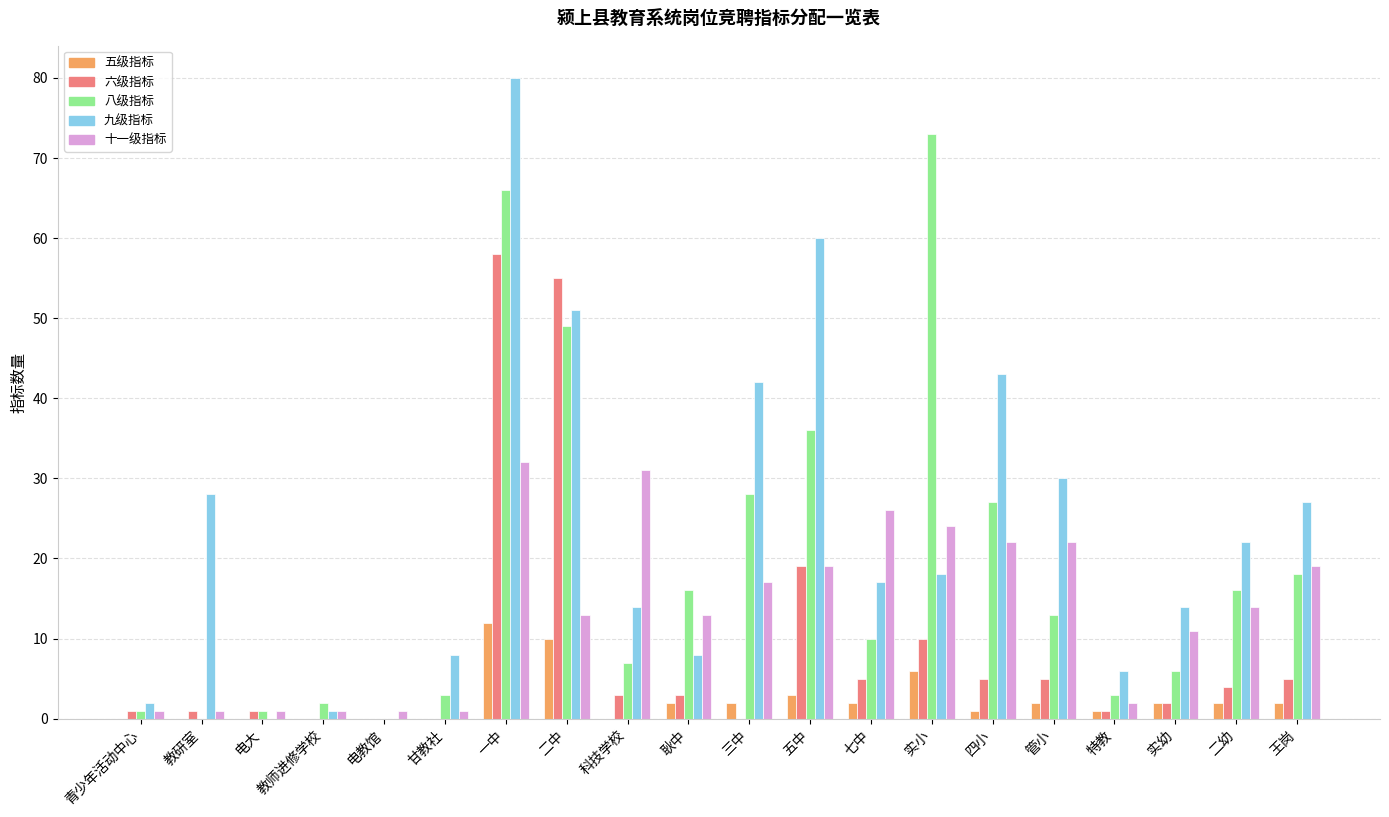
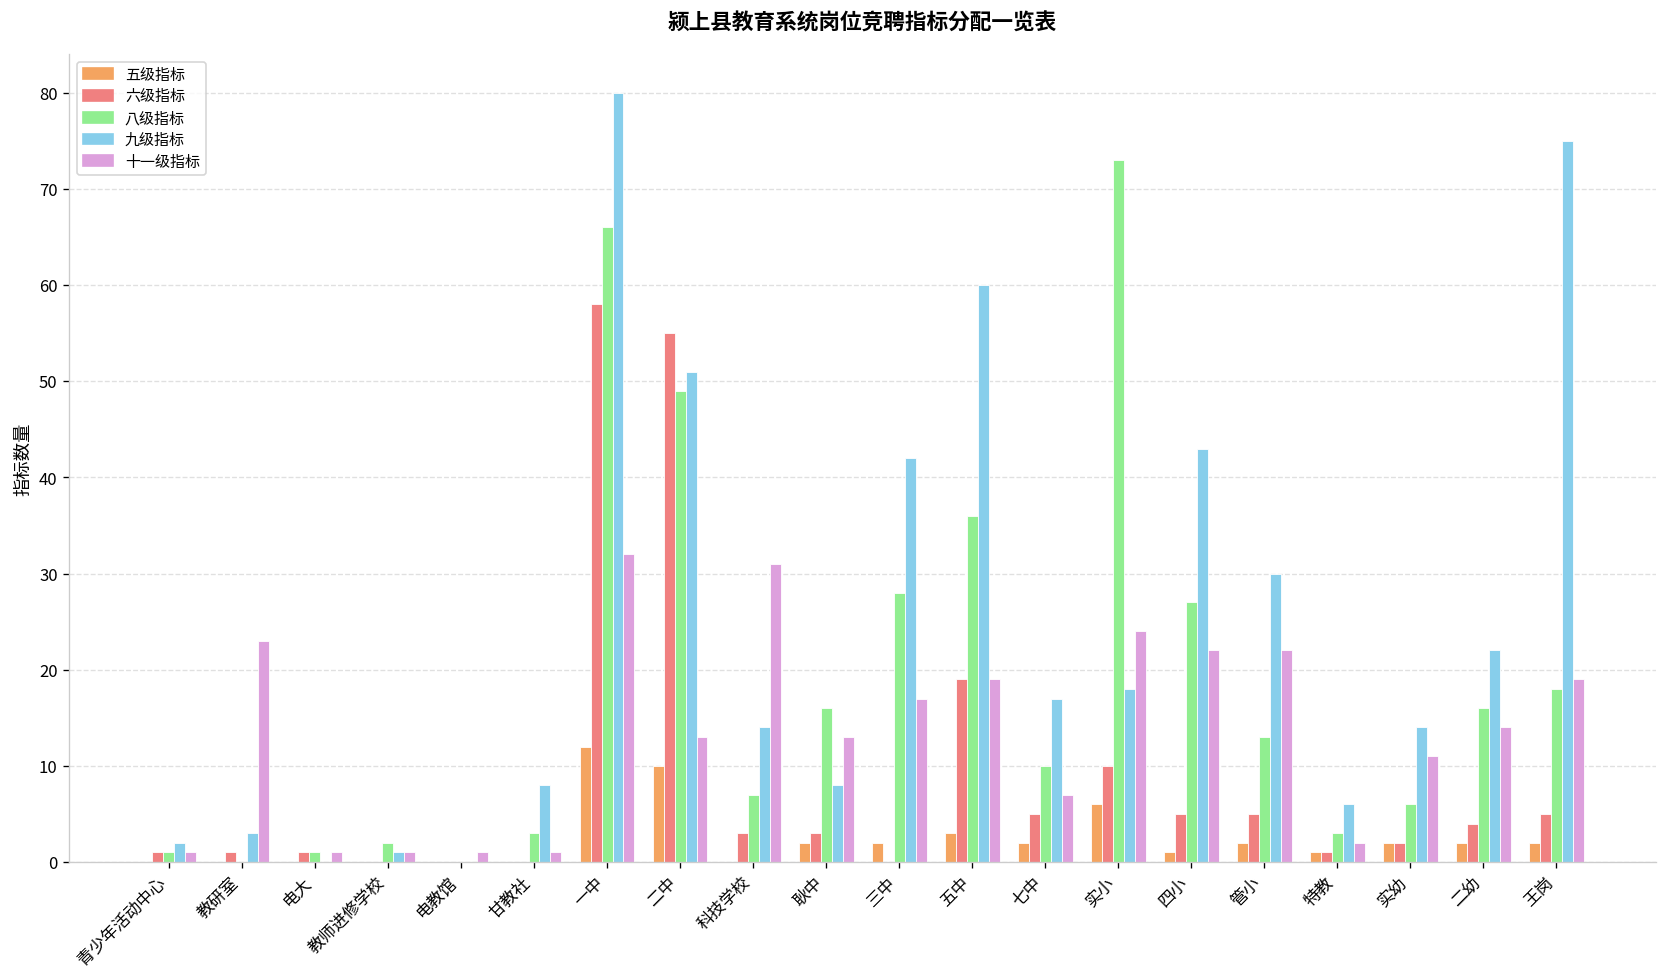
九级指标, 教研室: 28 -> 3
十一级指标, 教研室: 1 -> 23
十一级指标, 七中: 26 -> 7
九级指标, 王岗: 27 -> 75
